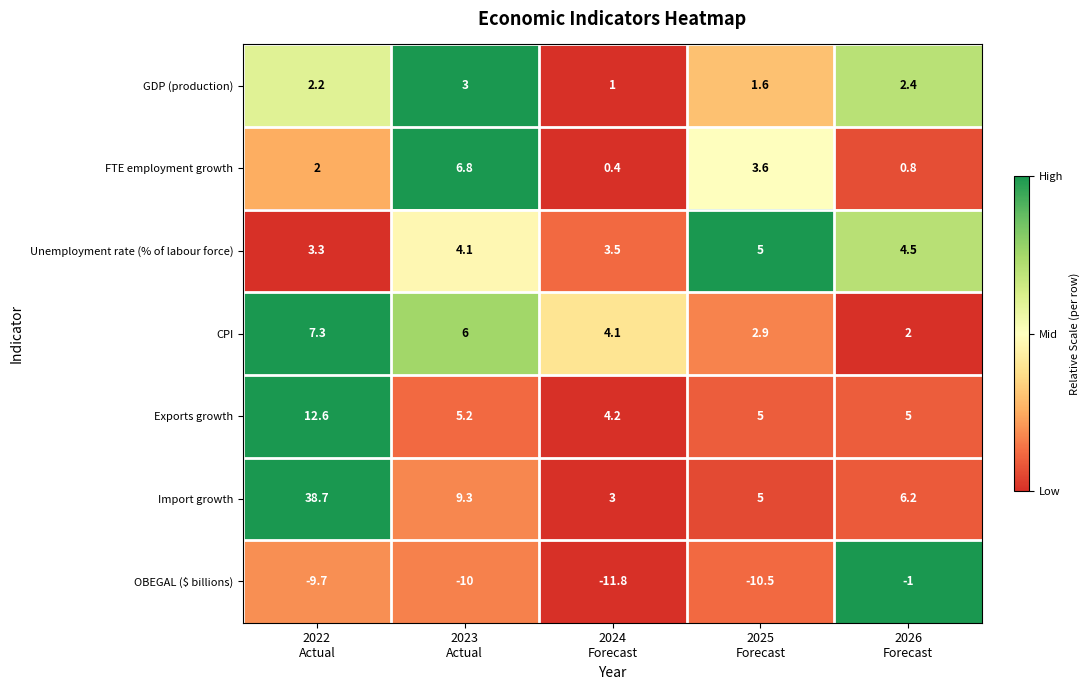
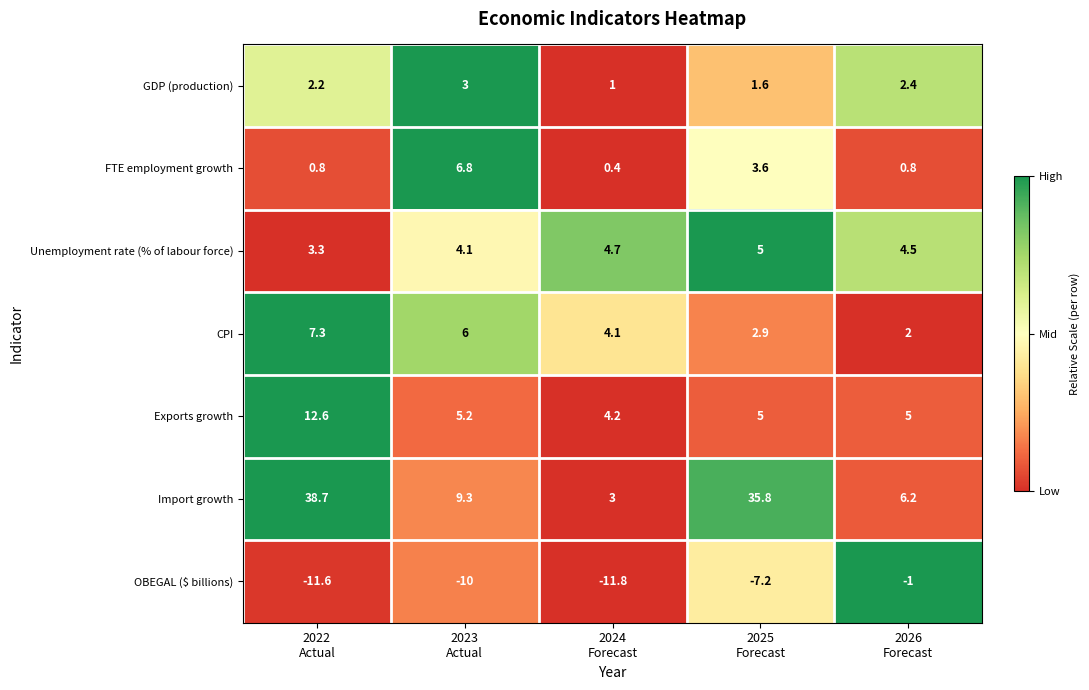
FTE employment growth, 2022 Actual: 2 -> 0.8
Unemployment rate (% of labour force), 2024 Forecast: 3.5 -> 4.7
Import growth, 2025 Forecast: 5 -> 35.8
OBEGAL ($ billions), 2022 Actual: -9.7 -> -11.6
OBEGAL ($ billions), 2025 Forecast: -10.5 -> -7.2
